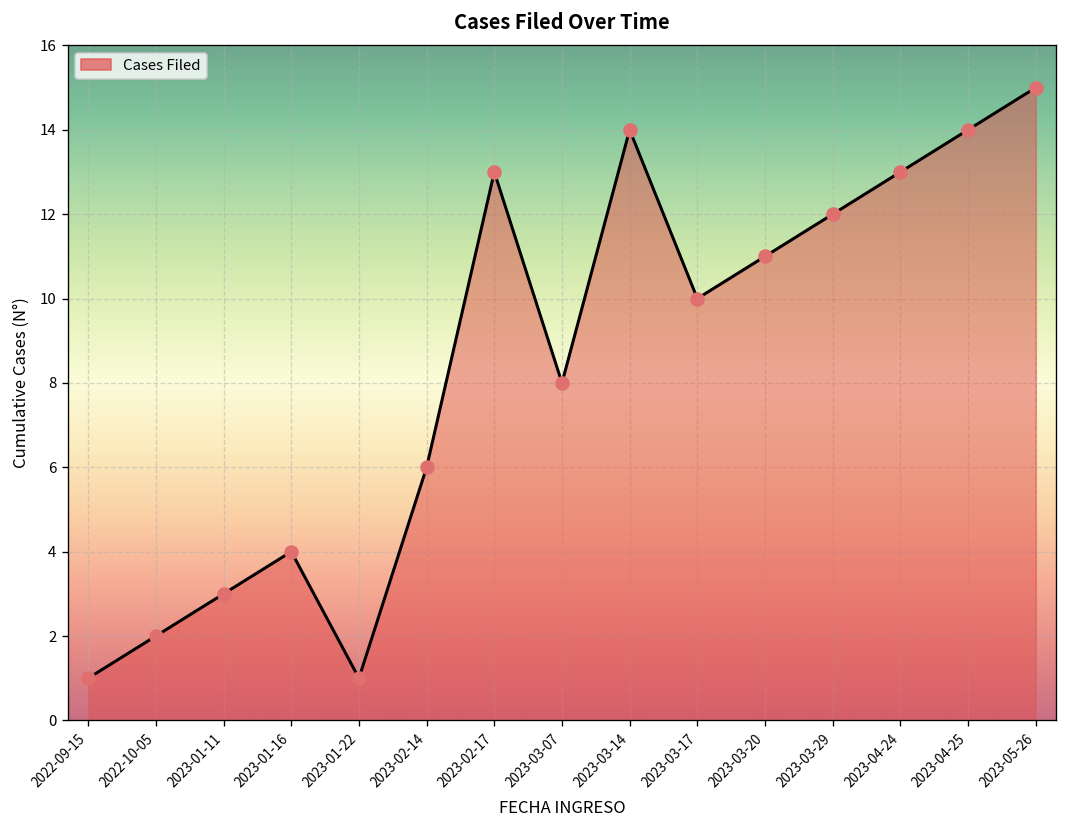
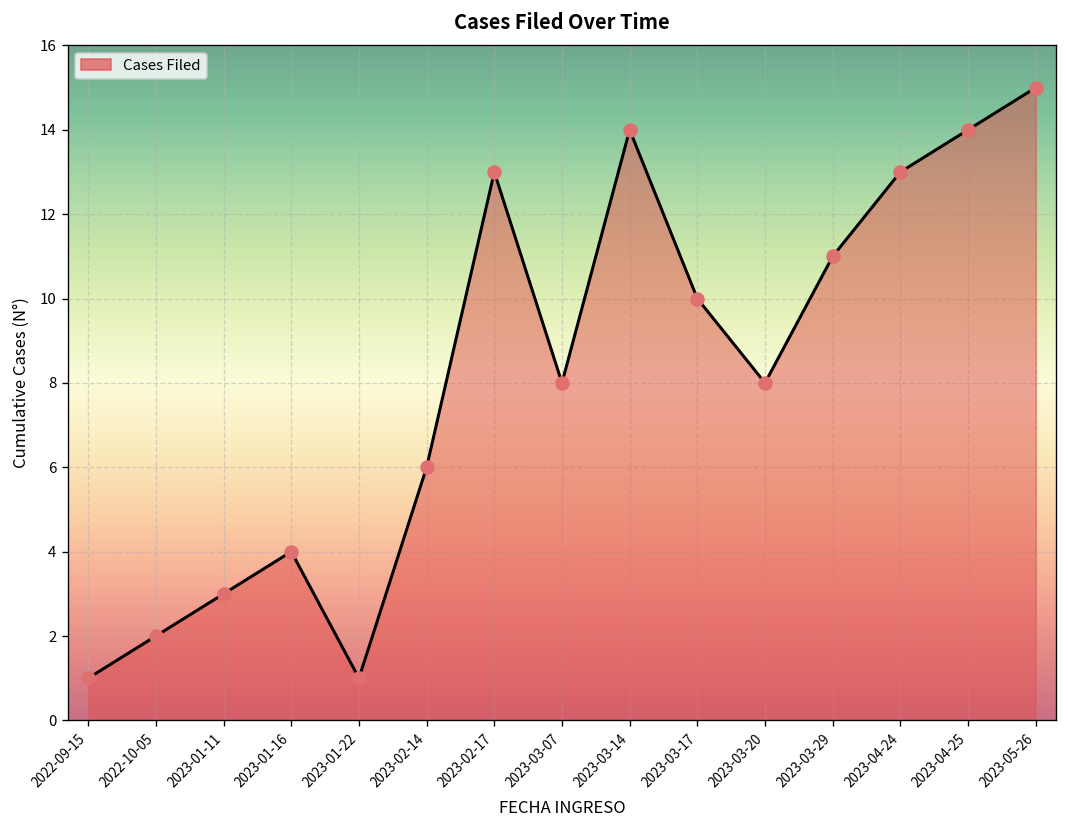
2023-03-20: 11 -> 8
2023-03-29: 12 -> 11
